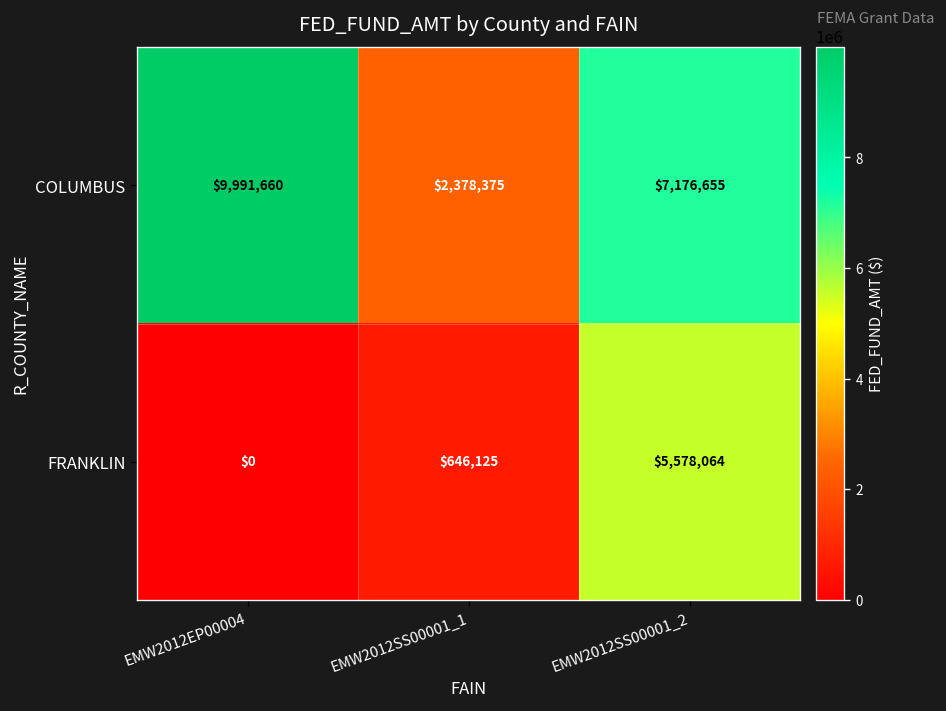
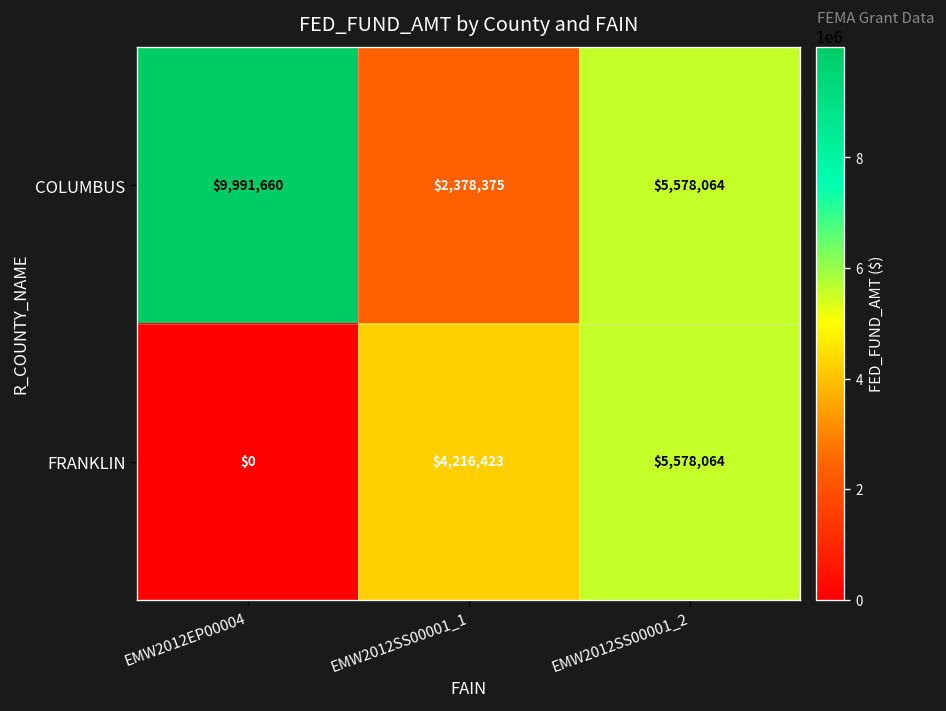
COLUMBUS, EMW2012SS00001_2: $7,176,655 -> $5,578,064
FRANKLIN, EMW2012SS00001_1: $646,125 -> $4,216,423
